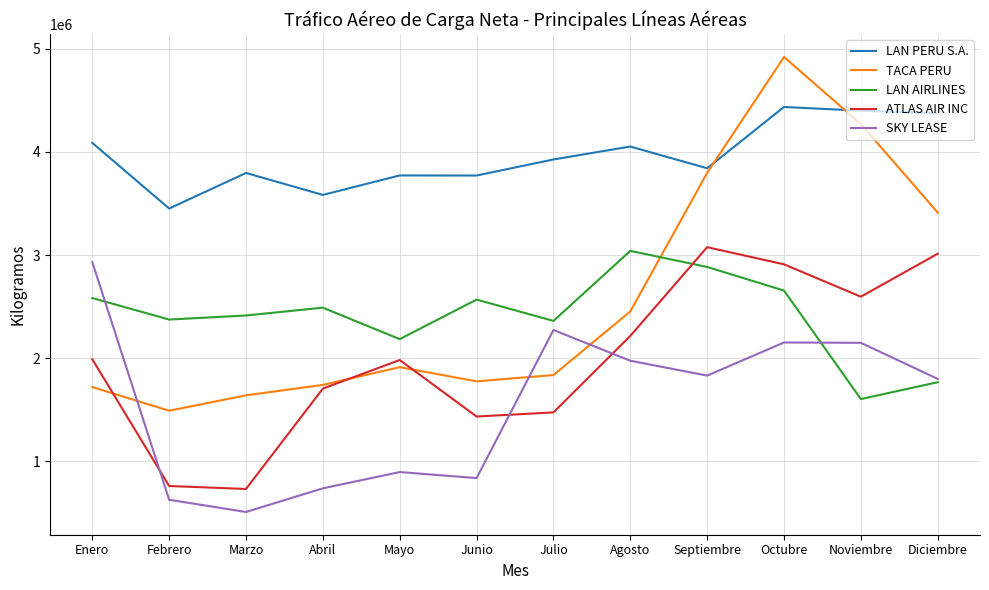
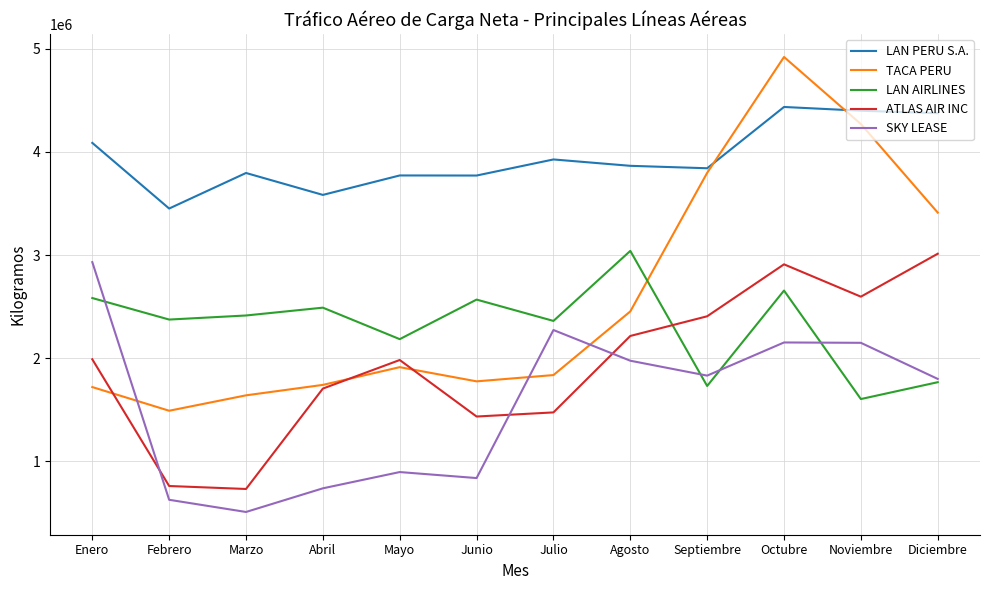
LAN PERU S.A., Agosto: 4050000 -> 3860000
LAN AIRLINES, Septiembre: 2880000 -> 1730000
ATLAS AIR INC, Septiembre: 3080000 -> 2410000
